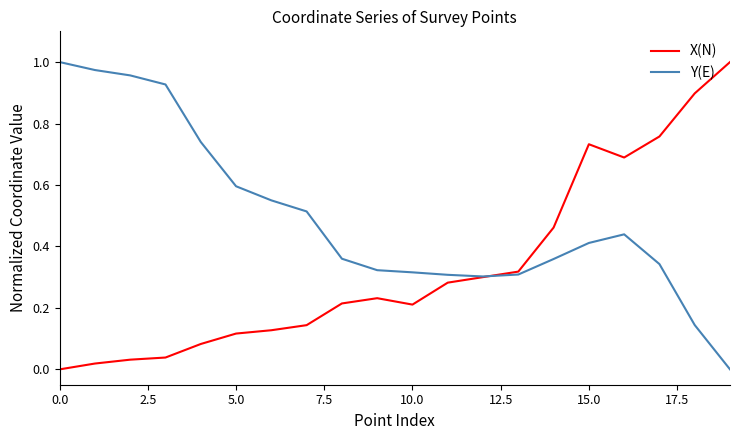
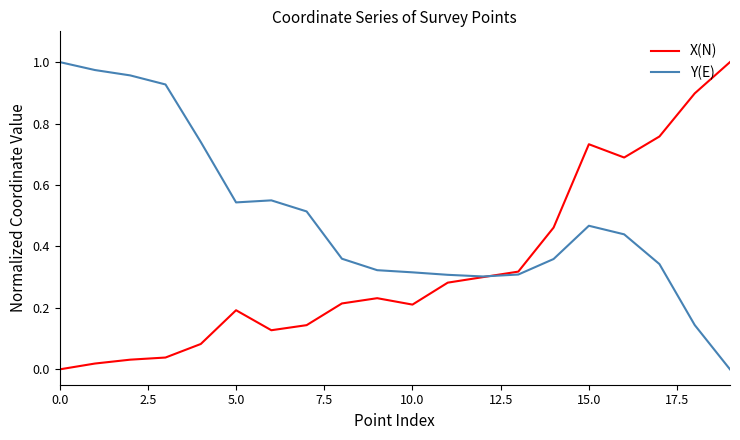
X(N), 5.0: 0.12 -> 0.19
Y(E), 5.0: 0.60 -> 0.54
Y(E), 15.0: 0.41 -> 0.47
